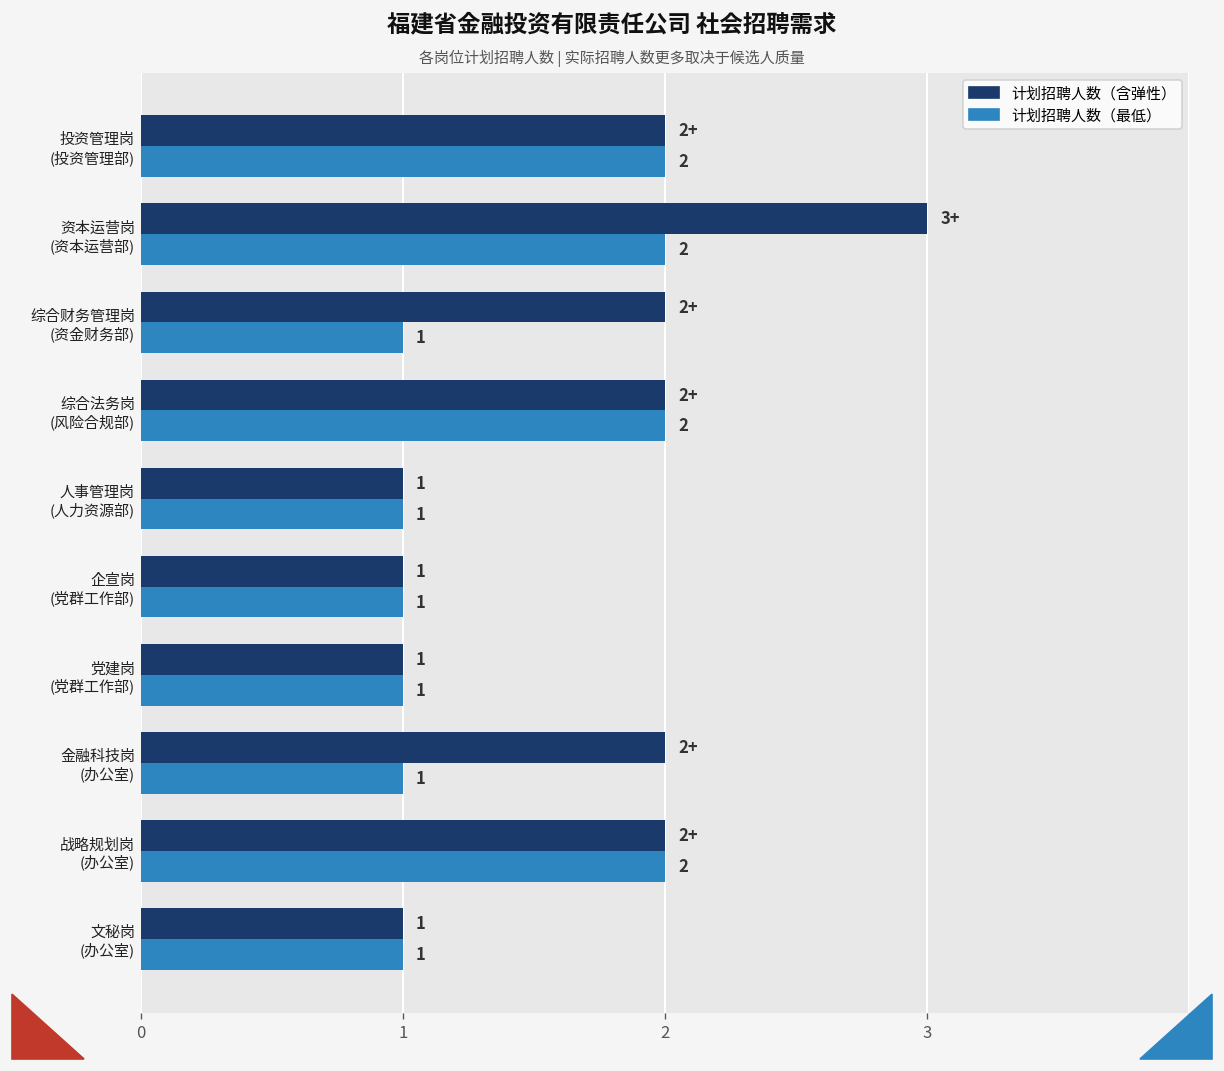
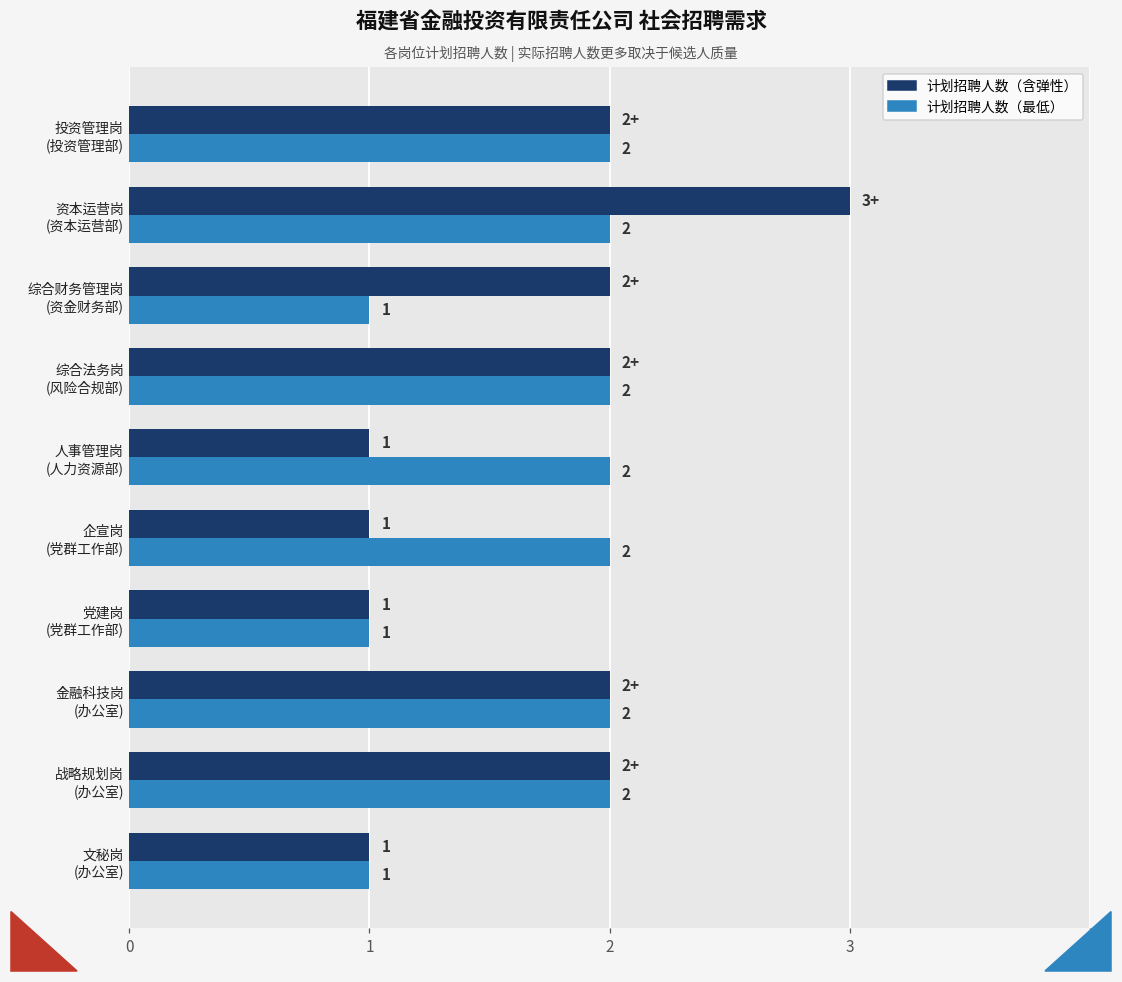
计划招聘人数（最低）, 人事管理岗 (人力资源部): 1 -> 2
计划招聘人数（最低）, 企宣岗 (党群工作部): 1 -> 2
计划招聘人数（最低）, 金融科技岗 (办公室): 1 -> 2
